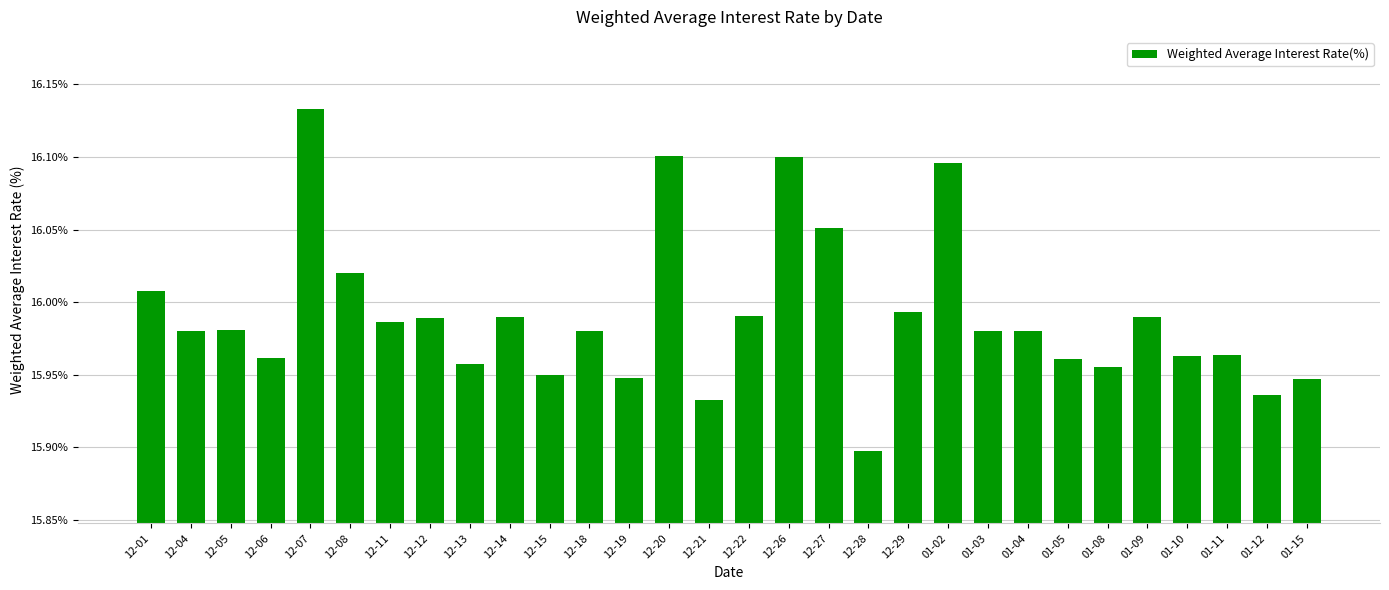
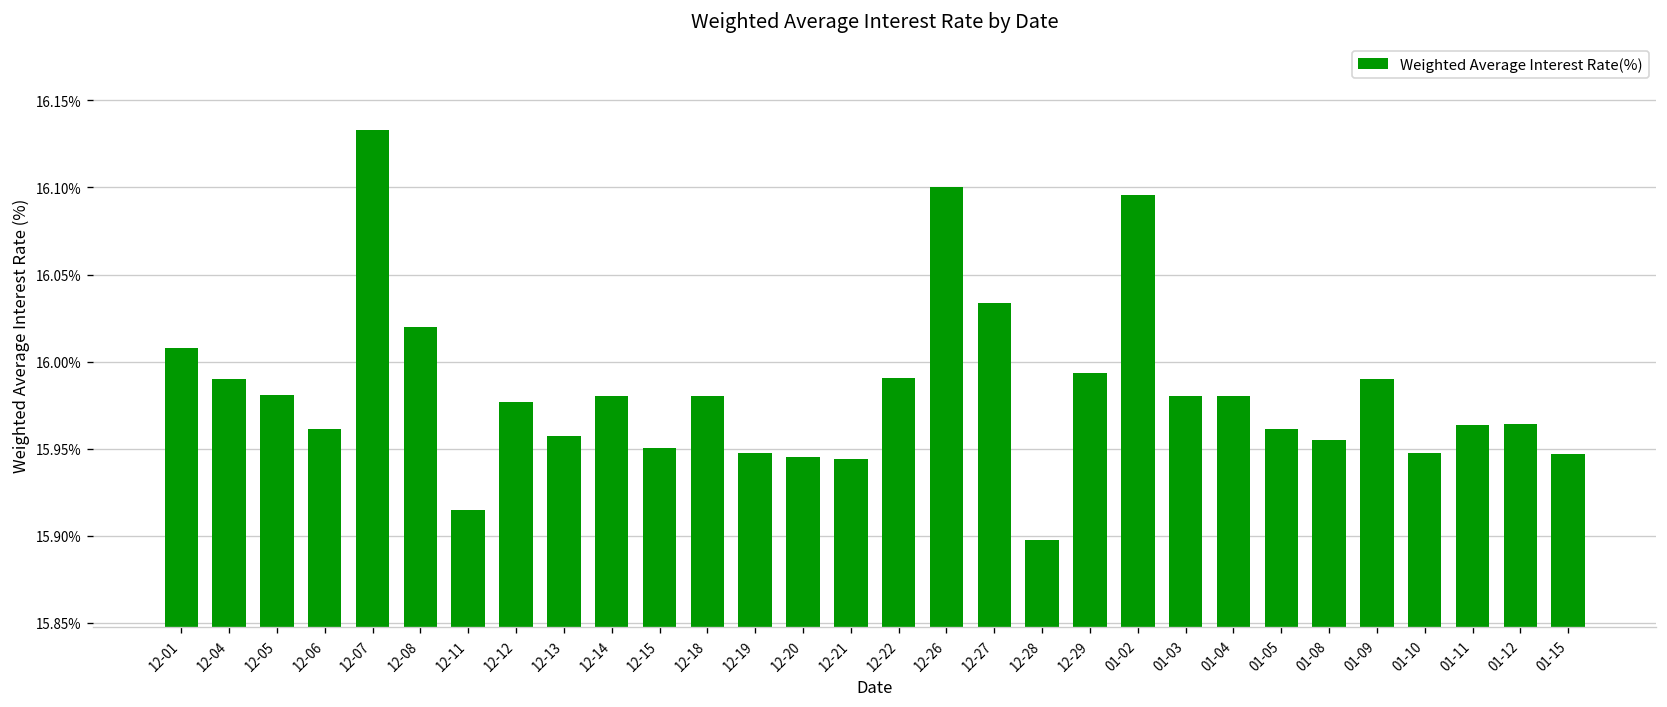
12-04: 15.98% -> 15.99%
12-11: 15.987% -> 15.915%
12-12: 15.989% -> 15.977%
12-14: 15.99% -> 15.98%
12-20: 16.100% -> 15.945%
12-21: 15.932% -> 15.944%
12-27: 16.051% -> 16.034%
01-10: 15.963% -> 15.947%
01-12: 15.936% -> 15.964%
